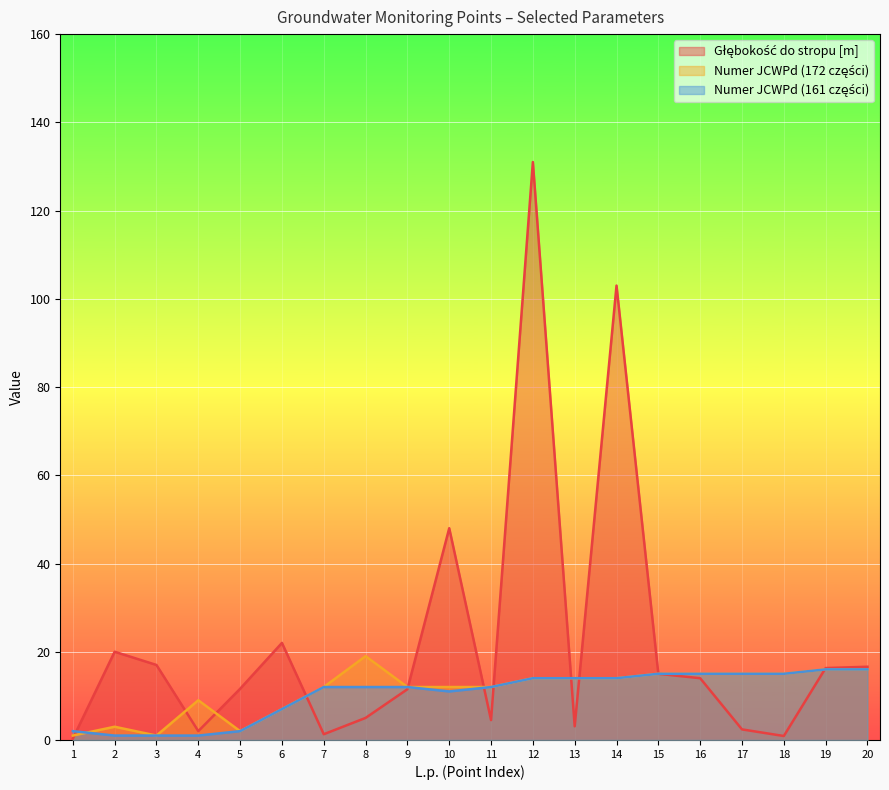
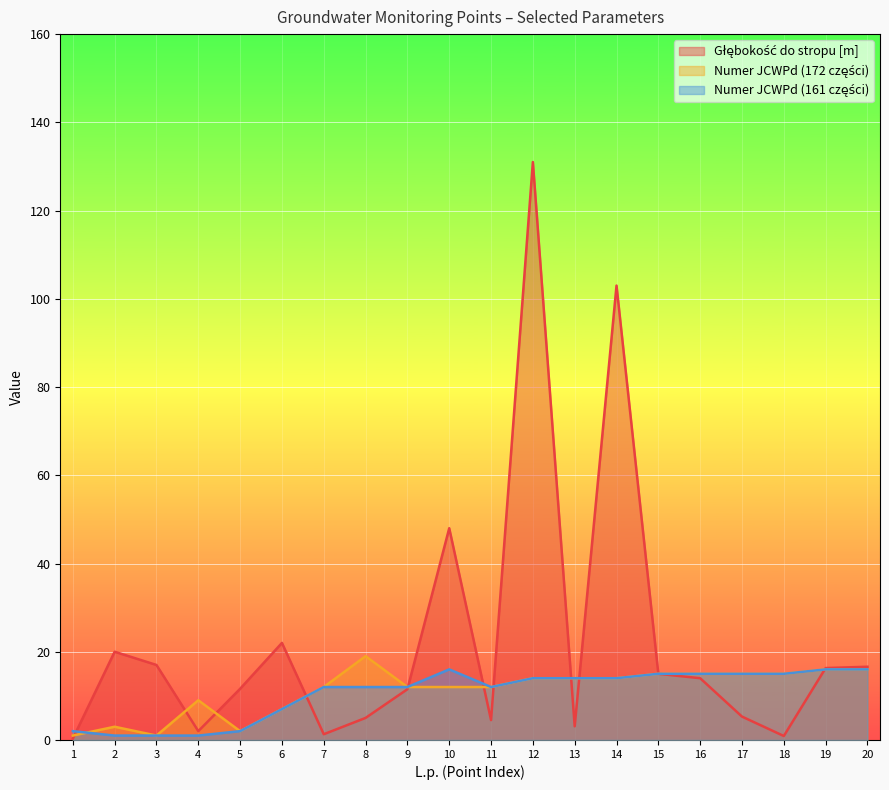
Numer JCWPd (161 części), 10: 11 -> 16
Głębokość do stropu [m], 17: 2 -> 5
